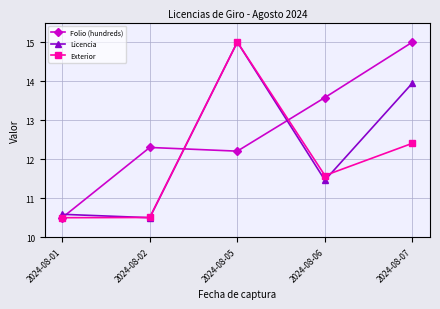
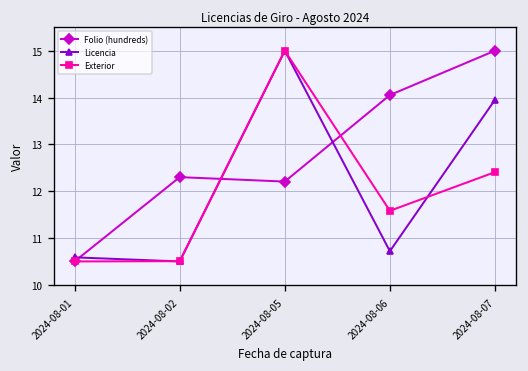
Folio (hundreds), 2024-08-06: 13.6 -> 14.1
Licencia, 2024-08-06: 11.5 -> 10.7
